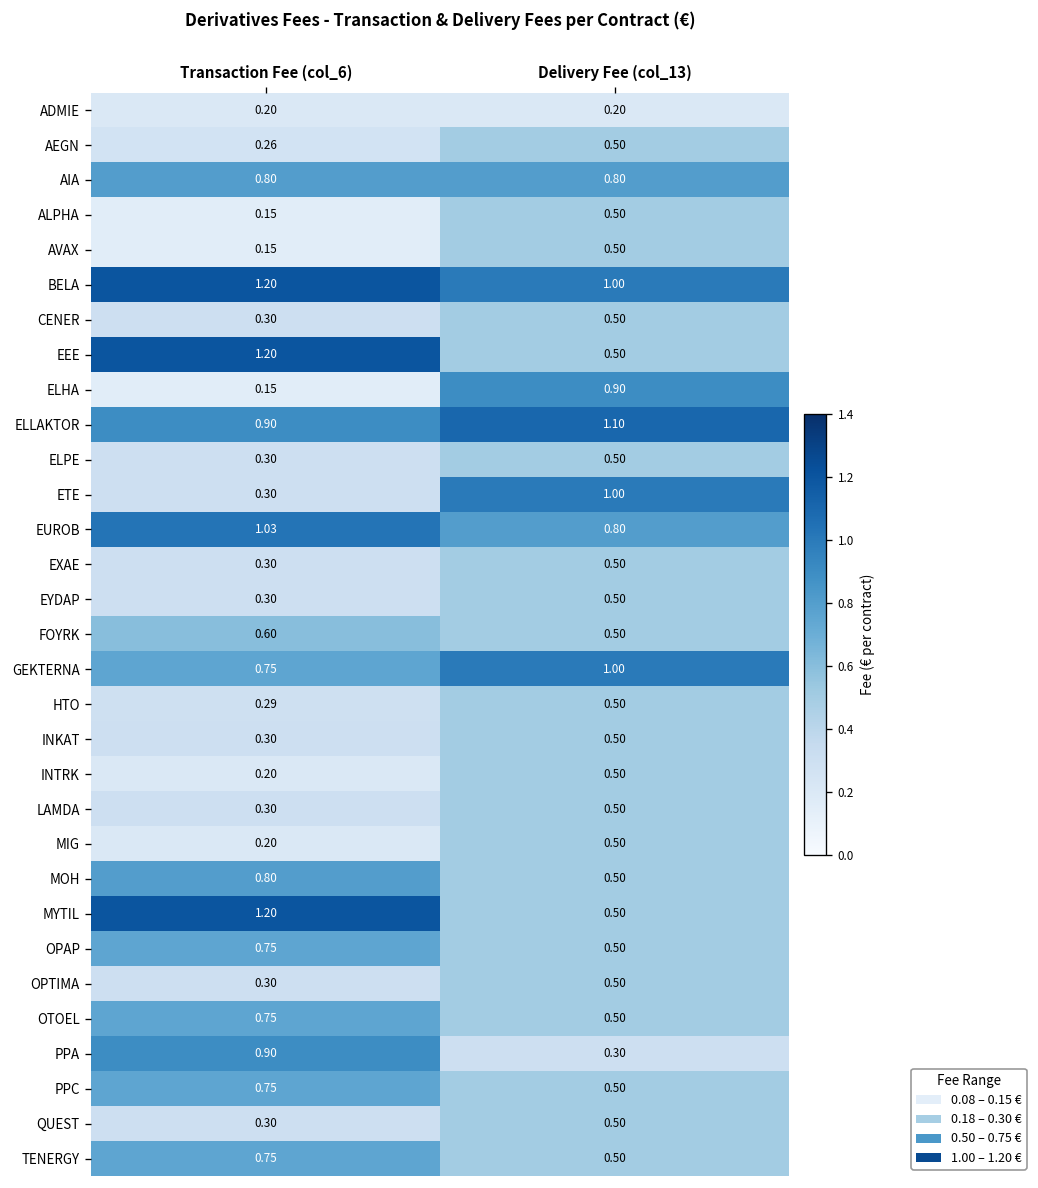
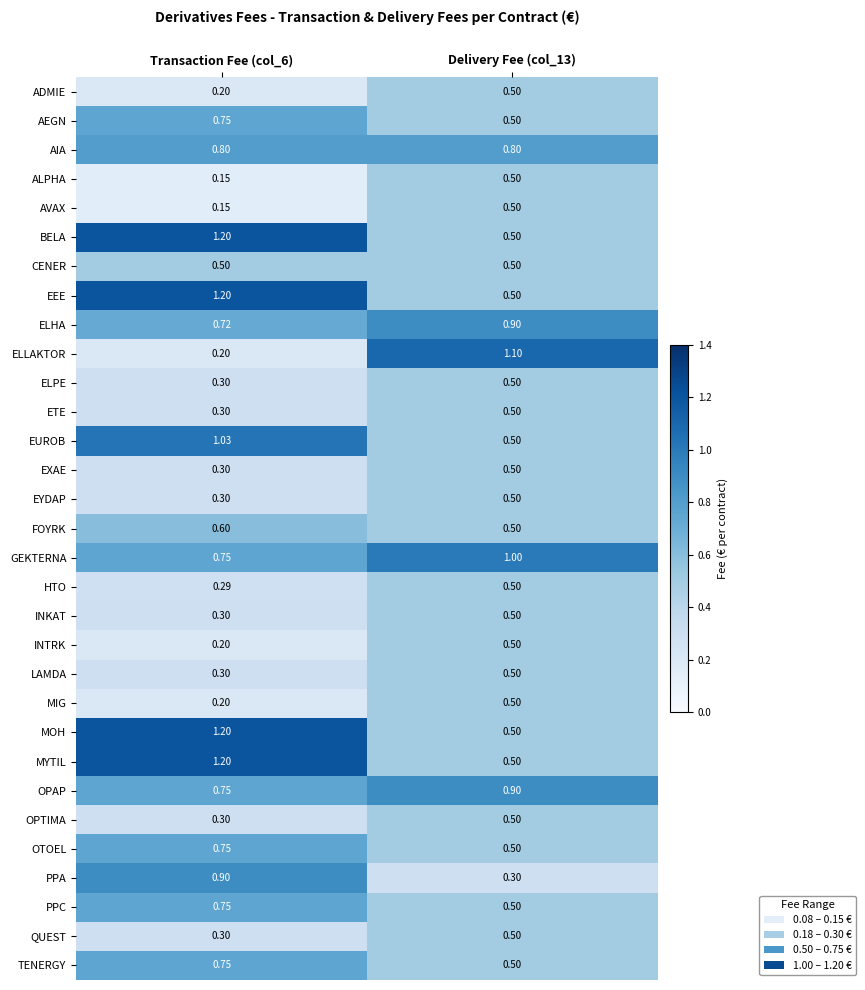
ADMIE, Delivery Fee (col_13): 0.20 -> 0.50
AEGN, Transaction Fee (col_6): 0.26 -> 0.75
BELA, Delivery Fee (col_13): 1.00 -> 0.50
CENER, Transaction Fee (col_6): 0.30 -> 0.50
ELHA, Transaction Fee (col_6): 0.15 -> 0.72
ELLAKTOR, Transaction Fee (col_6): 0.90 -> 0.20
ETE, Delivery Fee (col_13): 1.00 -> 0.50
EUROB, Delivery Fee (col_13): 0.80 -> 0.50
MOH, Transaction Fee (col_6): 0.80 -> 1.20
OPAP, Delivery Fee (col_13): 0.50 -> 0.90
